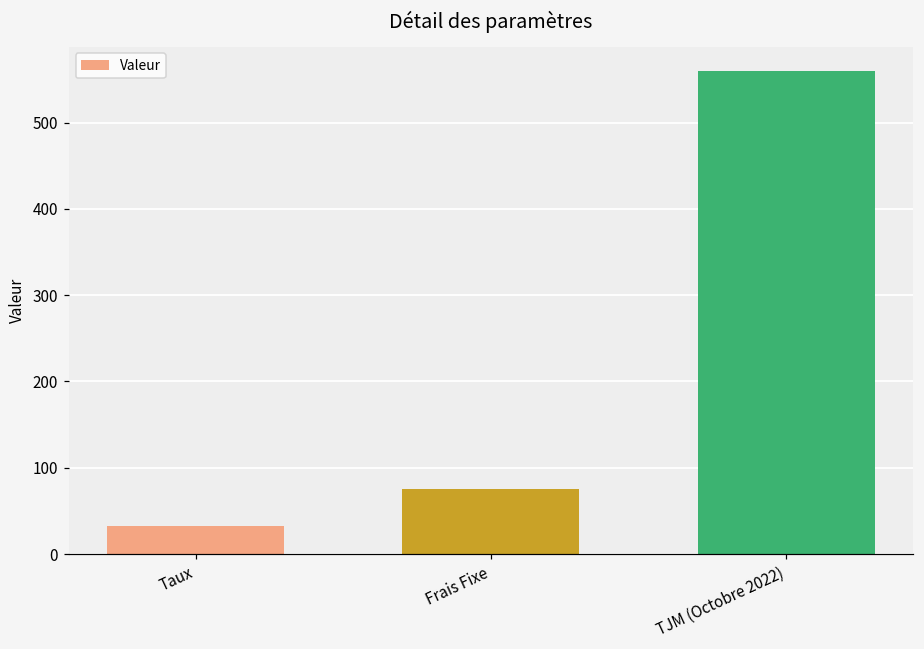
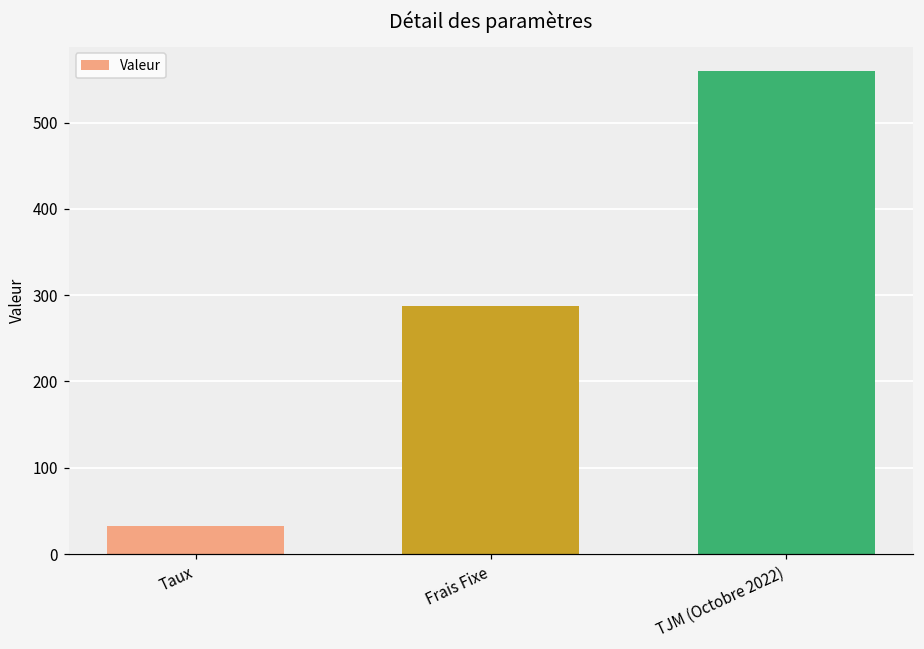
Frais Fixe: 80 -> 290
